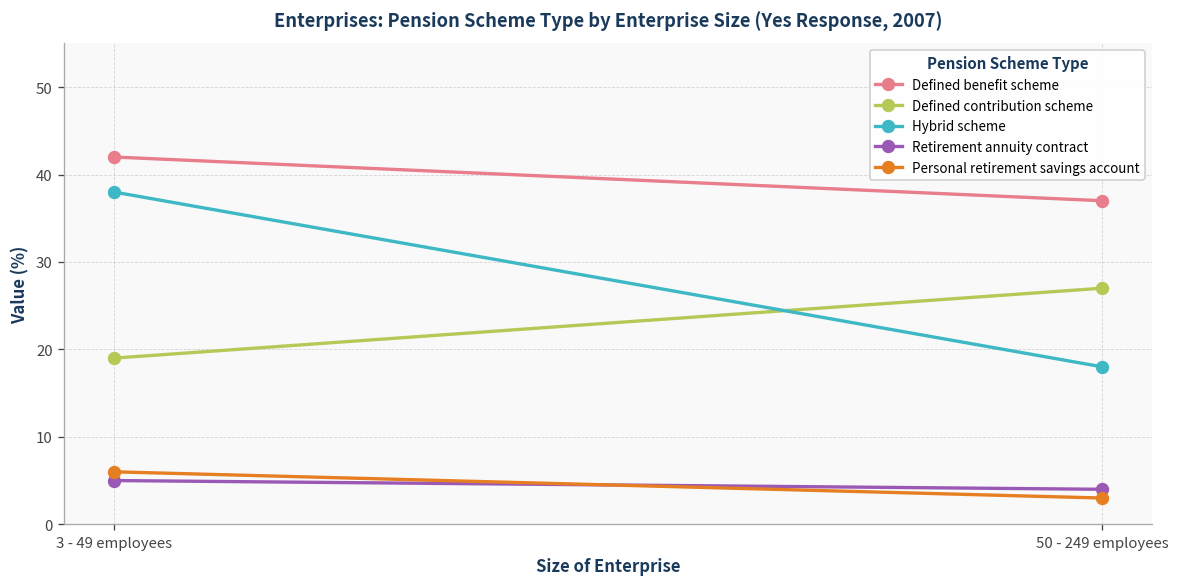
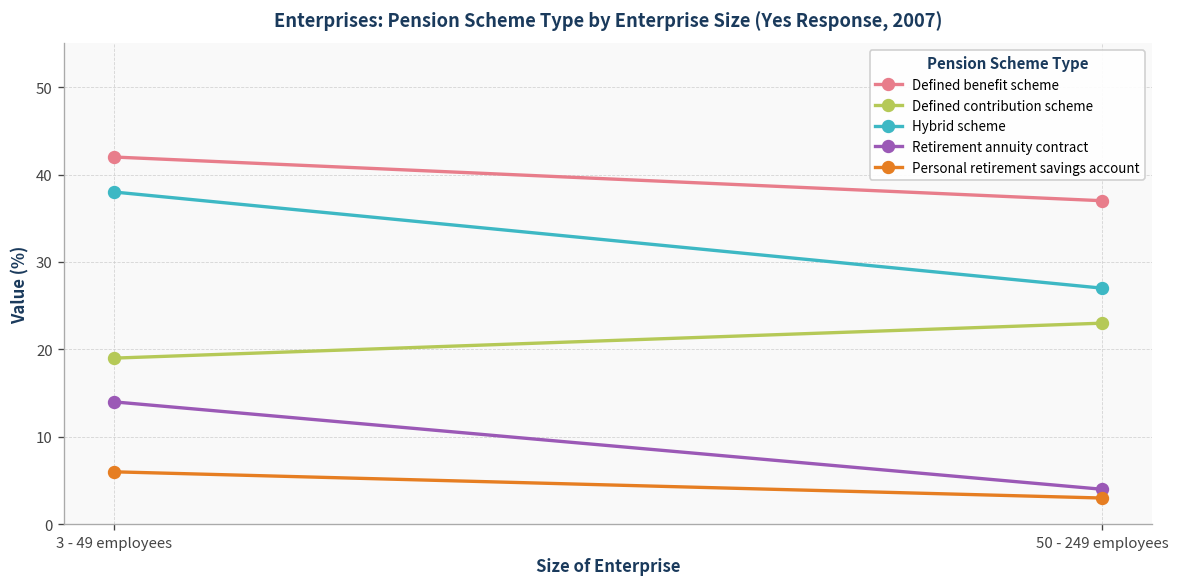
Retirement annuity contract, 3 - 49 employees: 5 -> 14
Defined contribution scheme, 50 - 249 employees: 27 -> 23
Hybrid scheme, 50 - 249 employees: 18 -> 27
